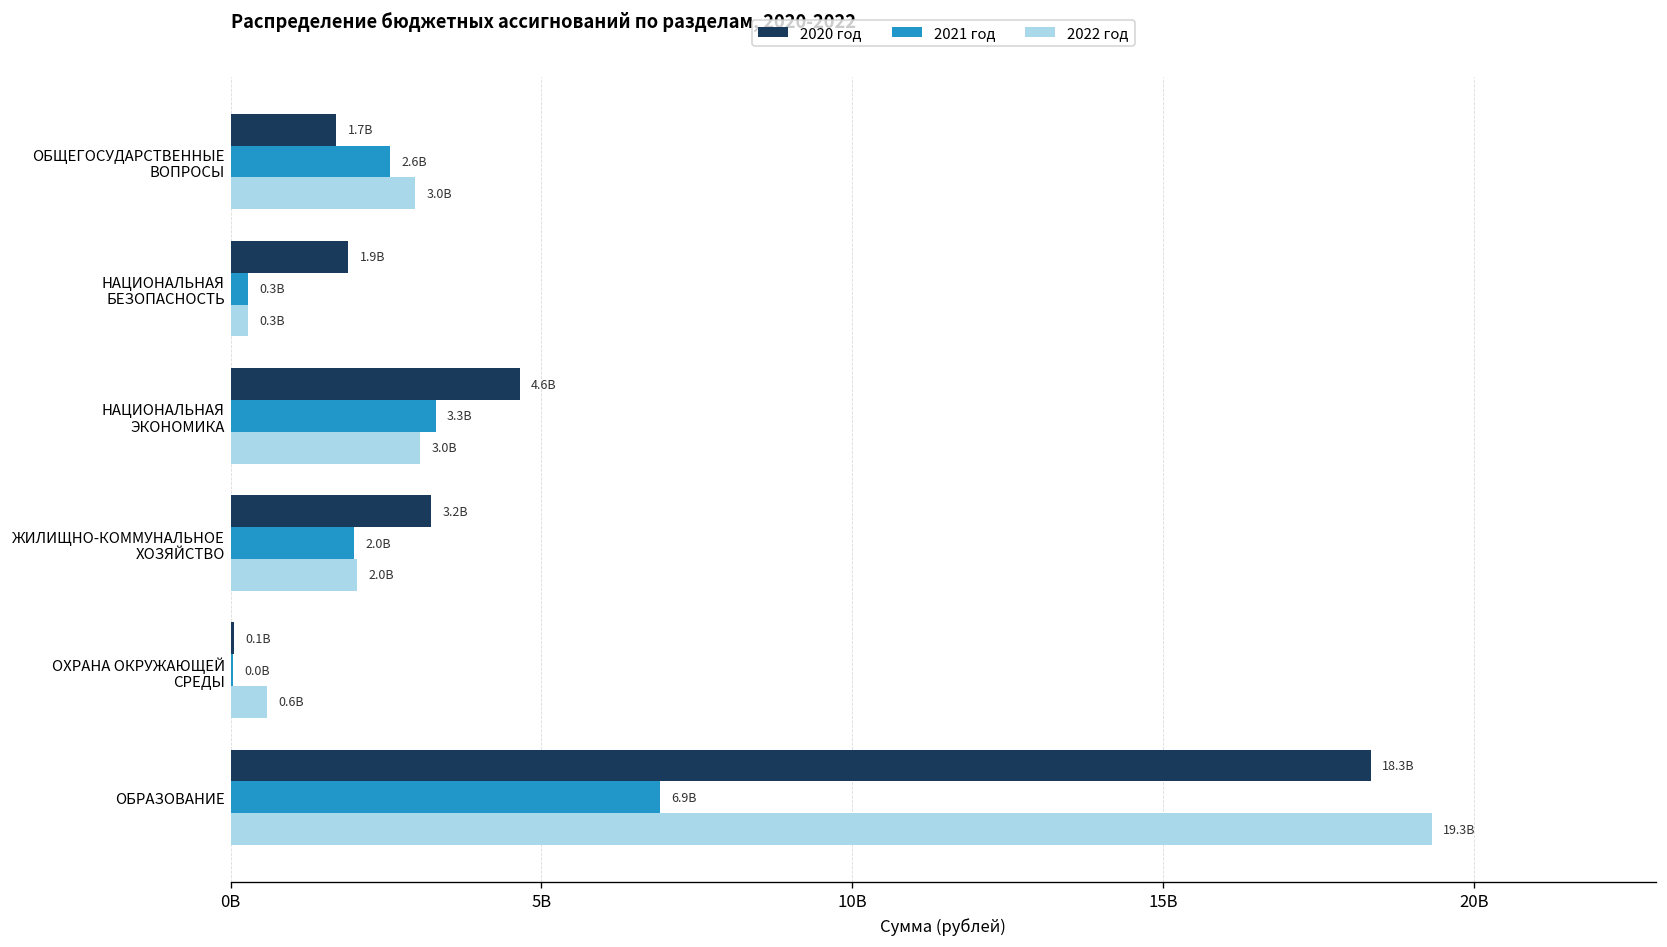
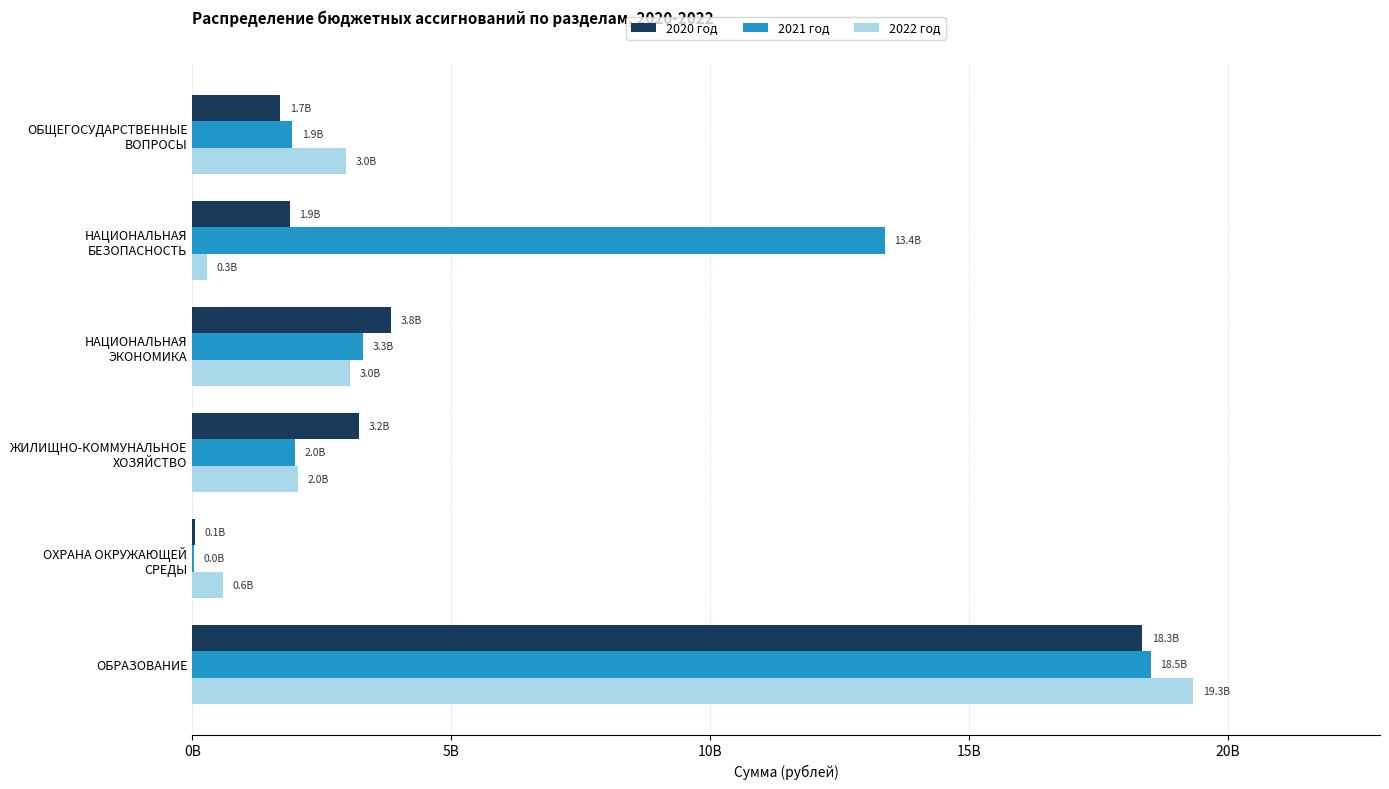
2021 год, ОБЩЕГОСУДАРСТВЕННЫЕ ВОПРОСЫ: 2.6B -> 1.9B
2021 год, НАЦИОНАЛЬНАЯ БЕЗОПАСНОСТЬ: 0.3B -> 13.4B
2020 год, НАЦИОНАЛЬНАЯ ЭКОНОМИКА: 4.6B -> 3.8B
2021 год, ОБРАЗОВАНИЕ: 6.9B -> 18.5B
